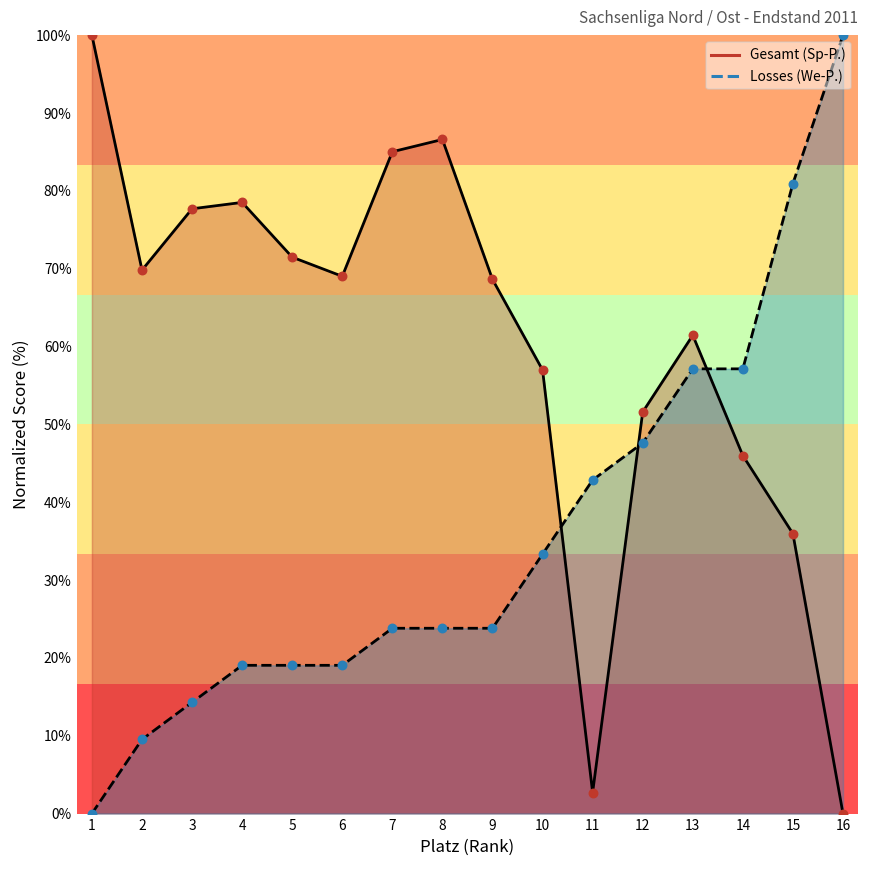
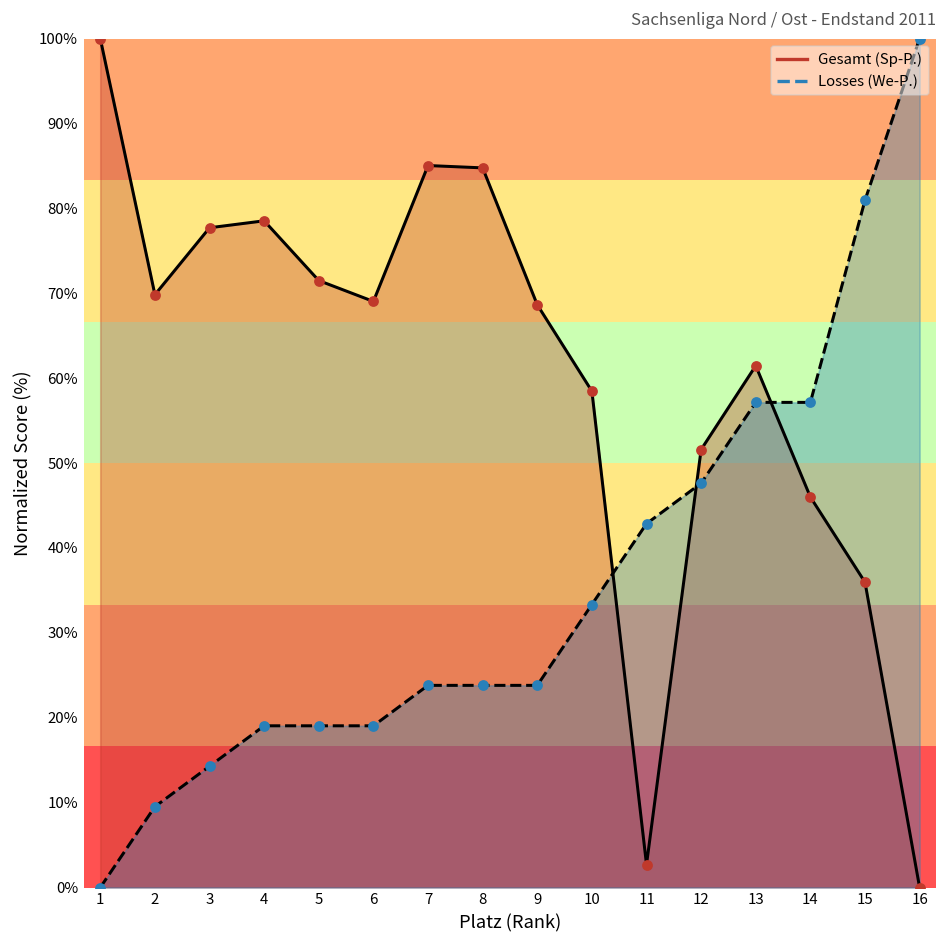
Gesamt (Sp-P.), 8: 87% -> 85%
Gesamt (Sp-P.), 10: 57% -> 58%
